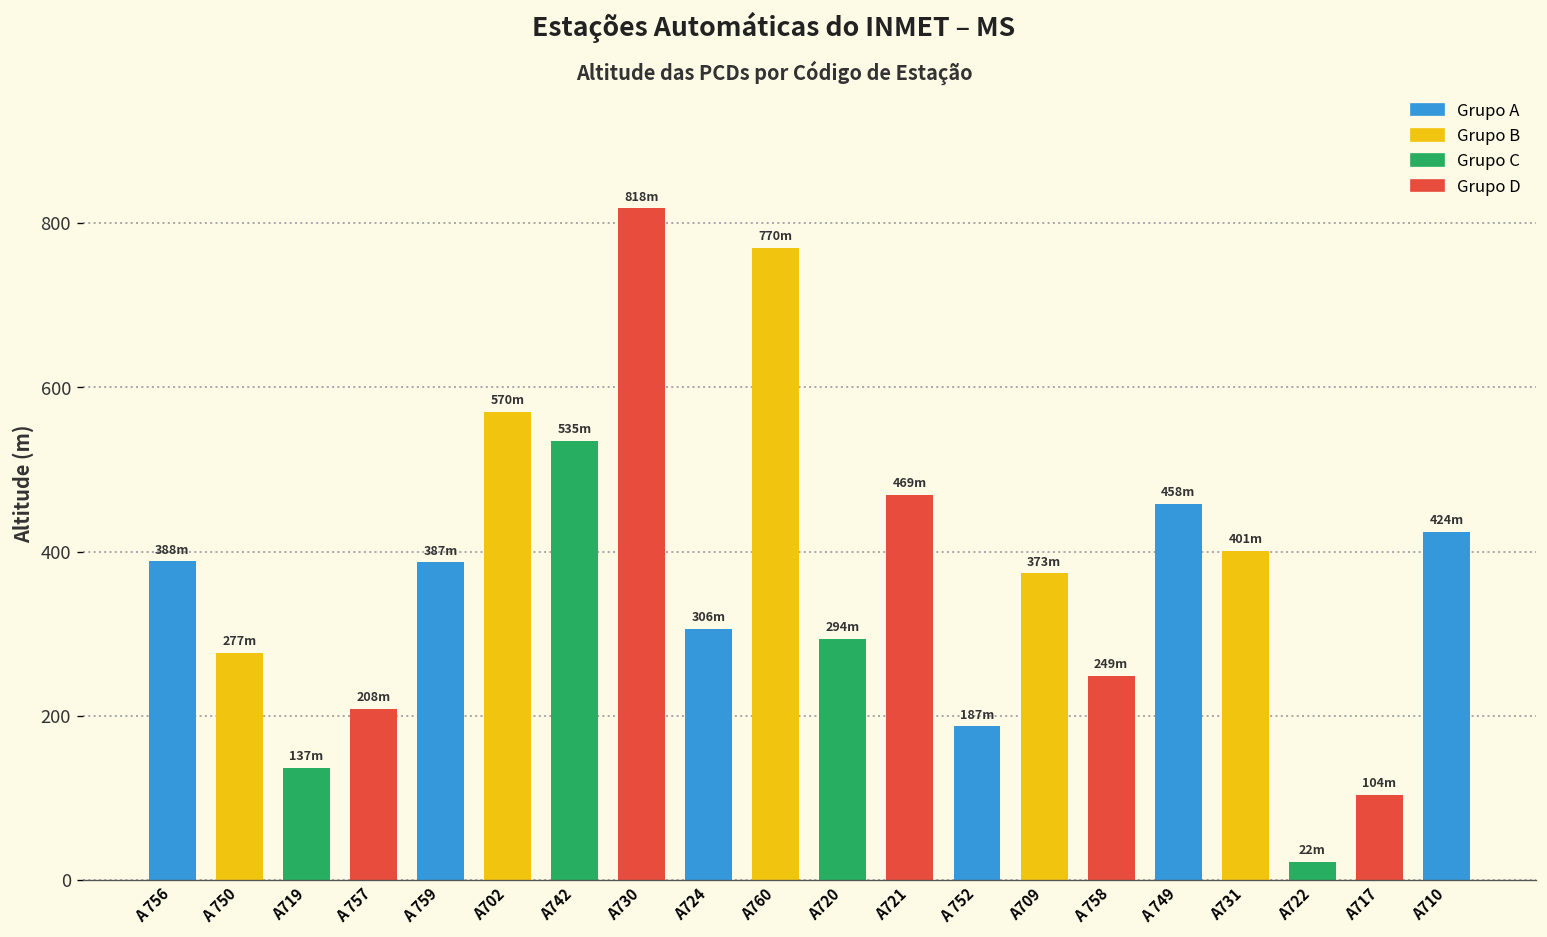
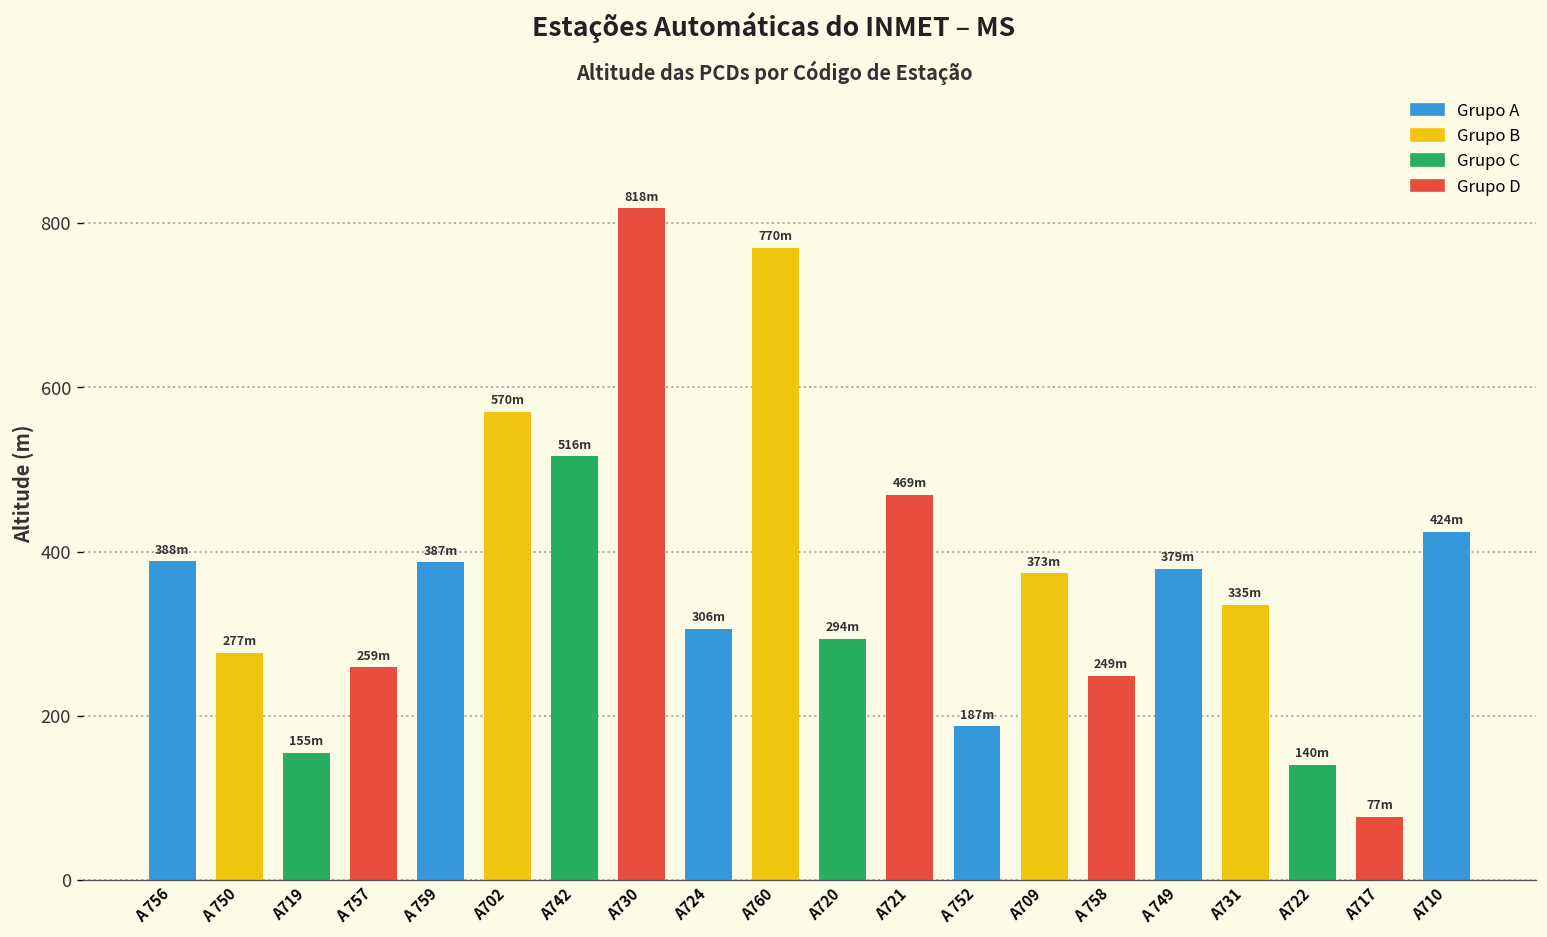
A719: 137m -> 155m
A 757: 208m -> 259m
A742: 535m -> 516m
A 749: 458m -> 379m
A731: 401m -> 335m
A722: 22m -> 140m
A717: 104m -> 77m
